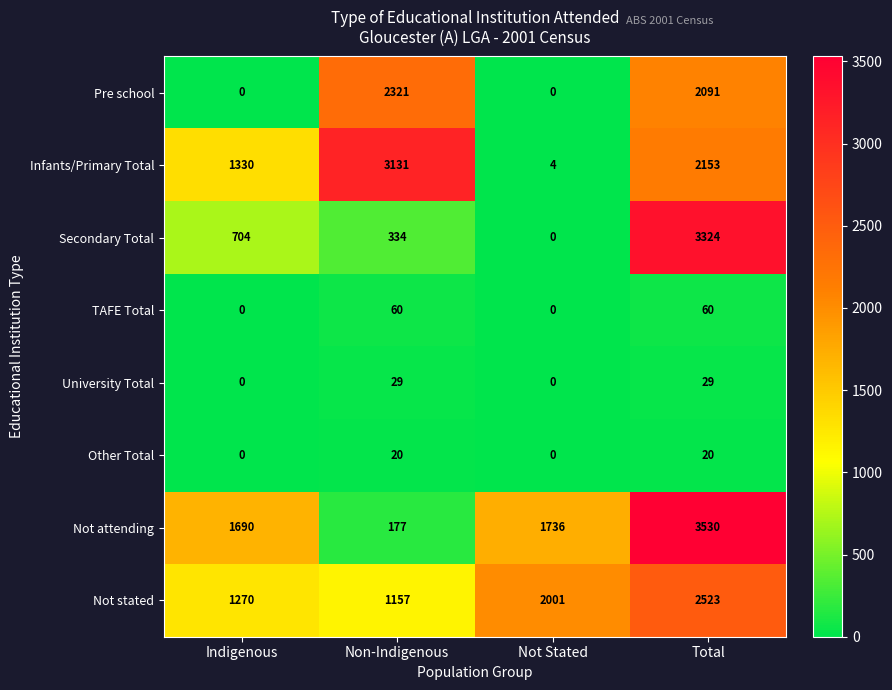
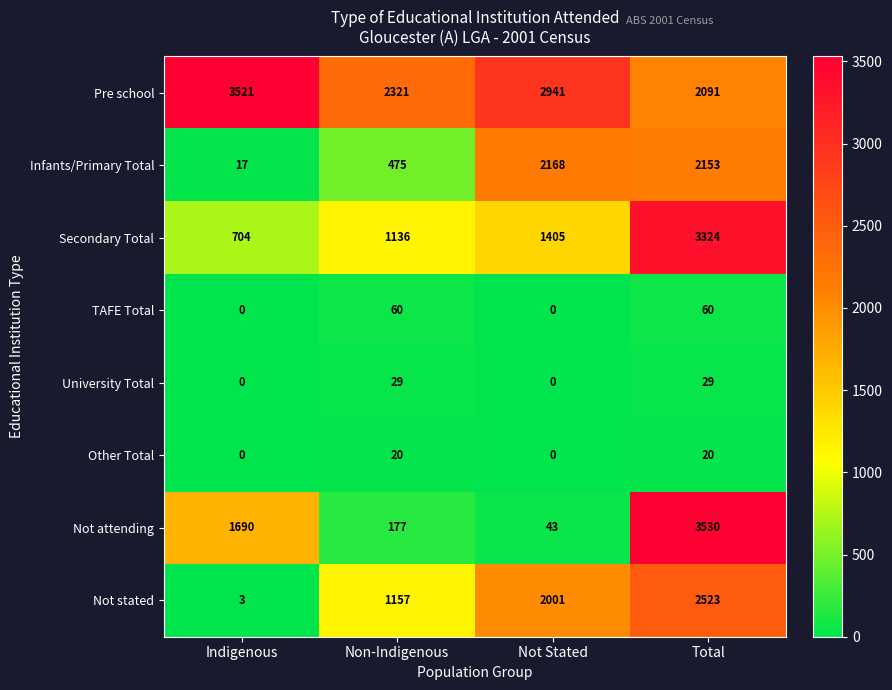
Pre school, Indigenous: 0 -> 3521
Pre school, Not Stated: 0 -> 2941
Infants/Primary Total, Indigenous: 1330 -> 17
Infants/Primary Total, Non-Indigenous: 3131 -> 475
Infants/Primary Total, Not Stated: 4 -> 2168
Secondary Total, Non-Indigenous: 334 -> 1136
Secondary Total, Not Stated: 0 -> 1405
Not attending, Not Stated: 1736 -> 43
Not stated, Indigenous: 1270 -> 3
